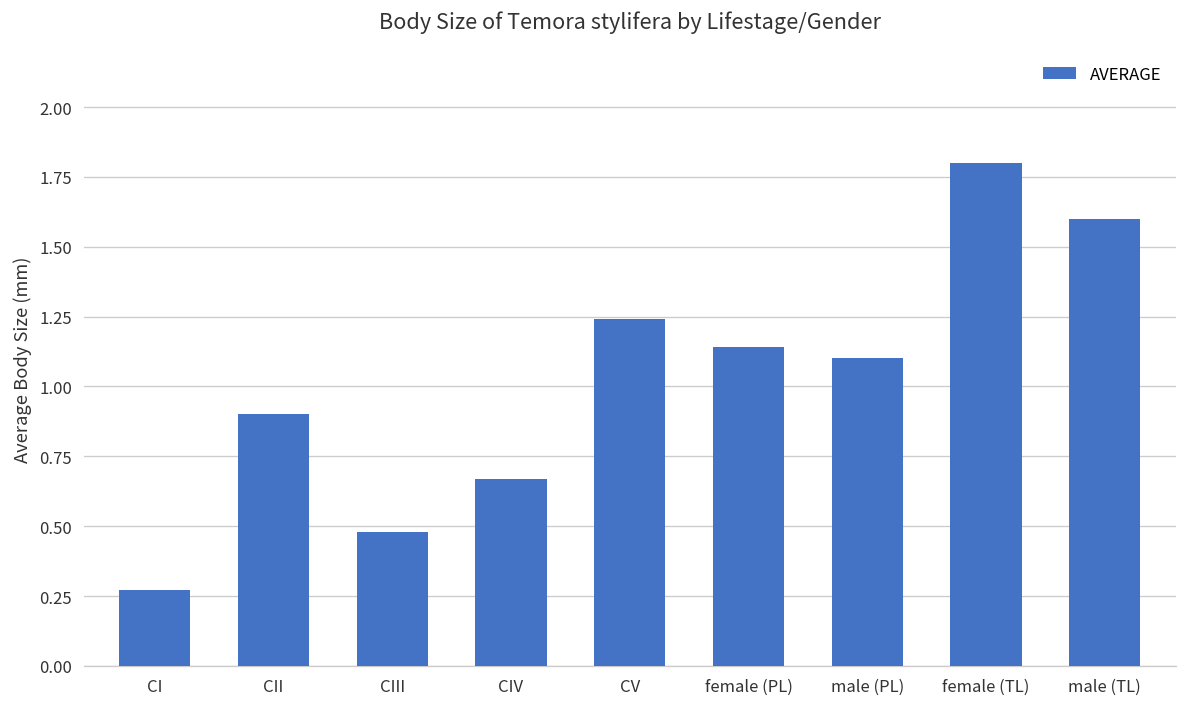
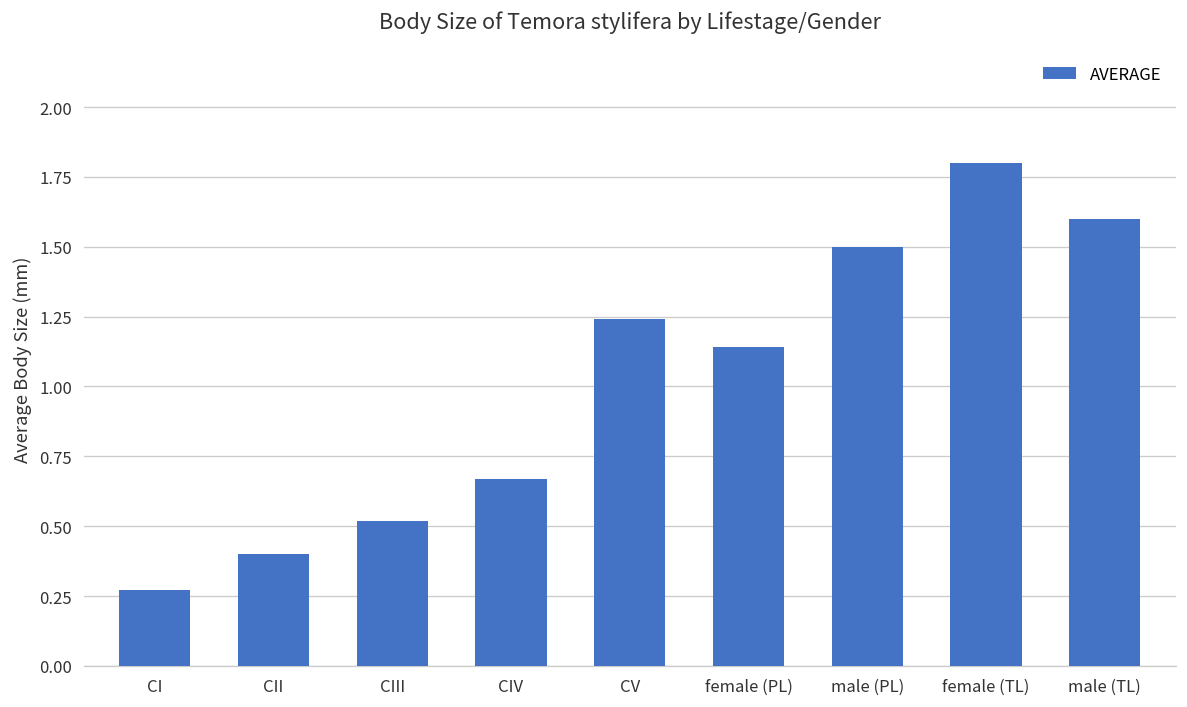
CII: 0.9 -> 0.4
CIII: 0.48 -> 0.52
male (PL): 1.1 -> 1.5
